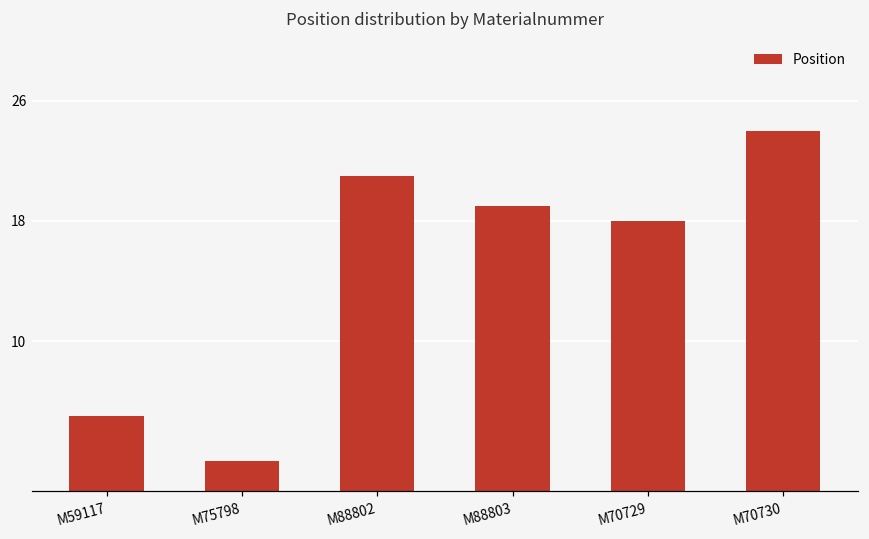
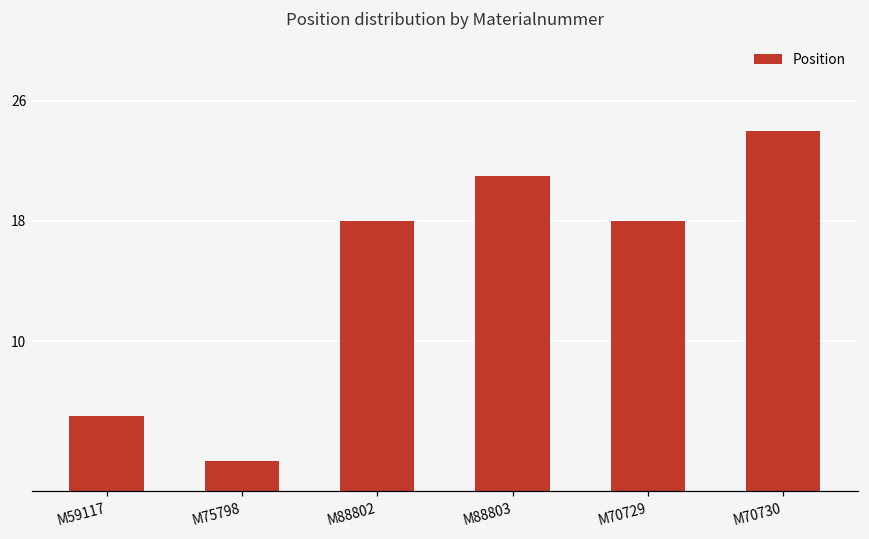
M88802: 21 -> 18
M88803: 19 -> 21
